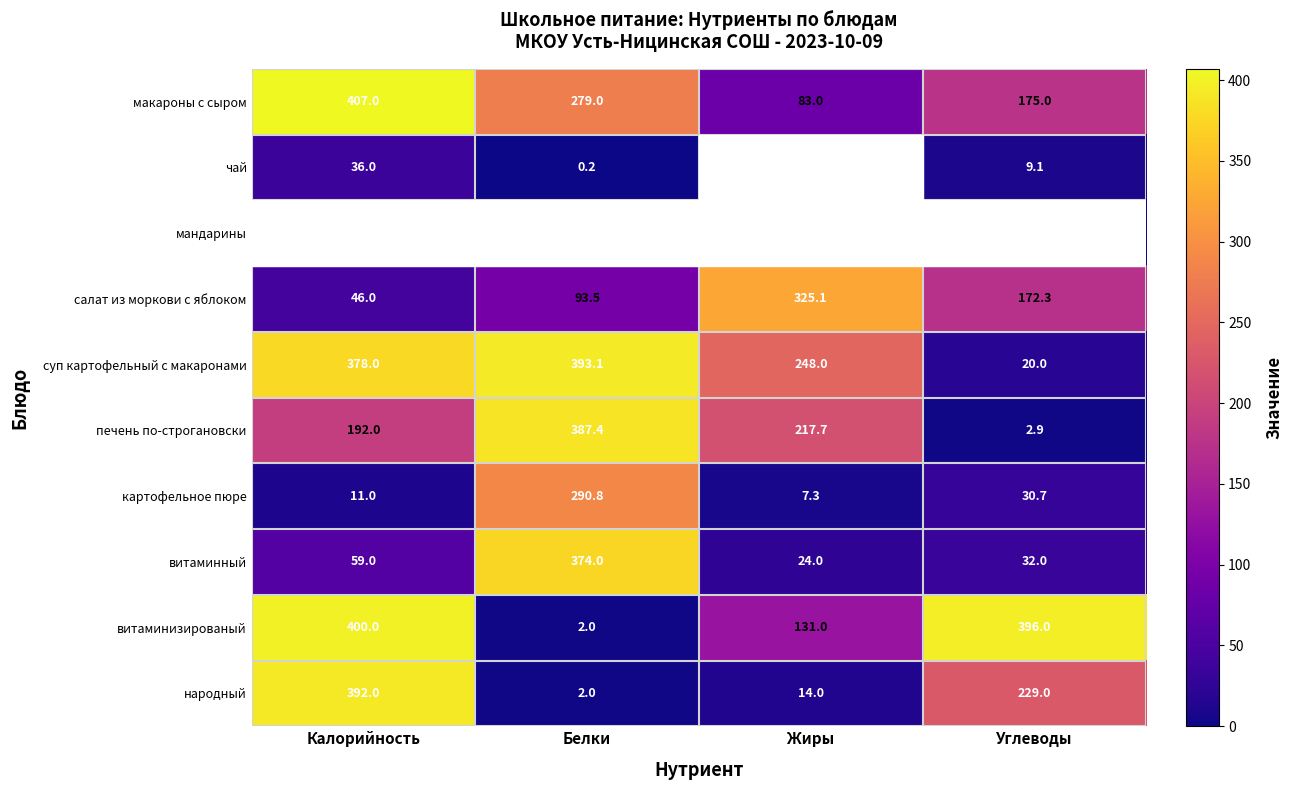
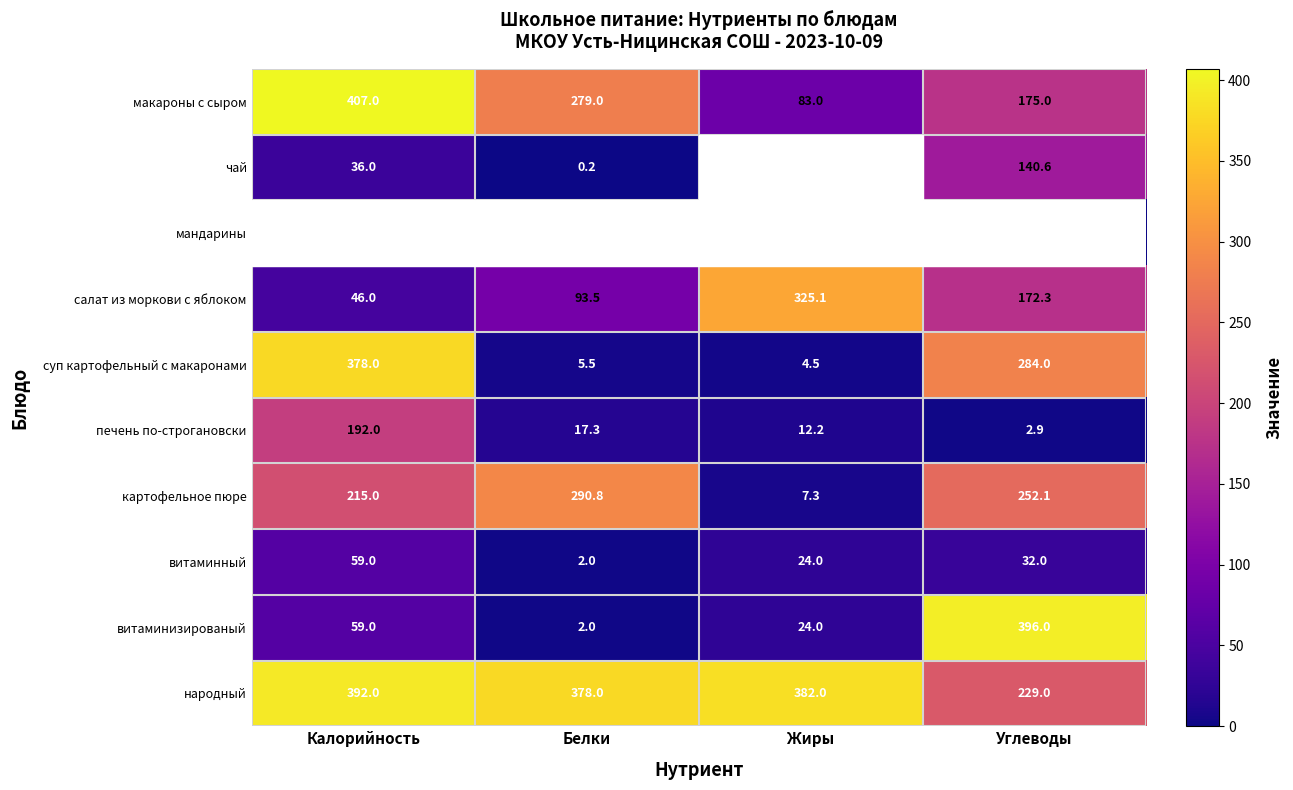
чай, Углеводы: 9.1 -> 140.6
суп картофельный с макаронами, Белки: 393.1 -> 5.5
суп картофельный с макаронами, Жиры: 248.0 -> 4.5
суп картофельный с макаронами, Углеводы: 20.0 -> 284.0
печень по-строгановски, Белки: 387.4 -> 17.3
печень по-строгановски, Жиры: 217.7 -> 12.2
картофельное пюре, Калорийность: 11.0 -> 215.0
картофельное пюре, Углеводы: 30.7 -> 252.1
витаминный, Белки: 374.0 -> 2.0
витаминизированый, Калорийность: 400.0 -> 59.0
витаминизированый, Жиры: 131.0 -> 24.0
народный, Белки: 2.0 -> 378.0
народный, Жиры: 14.0 -> 382.0
